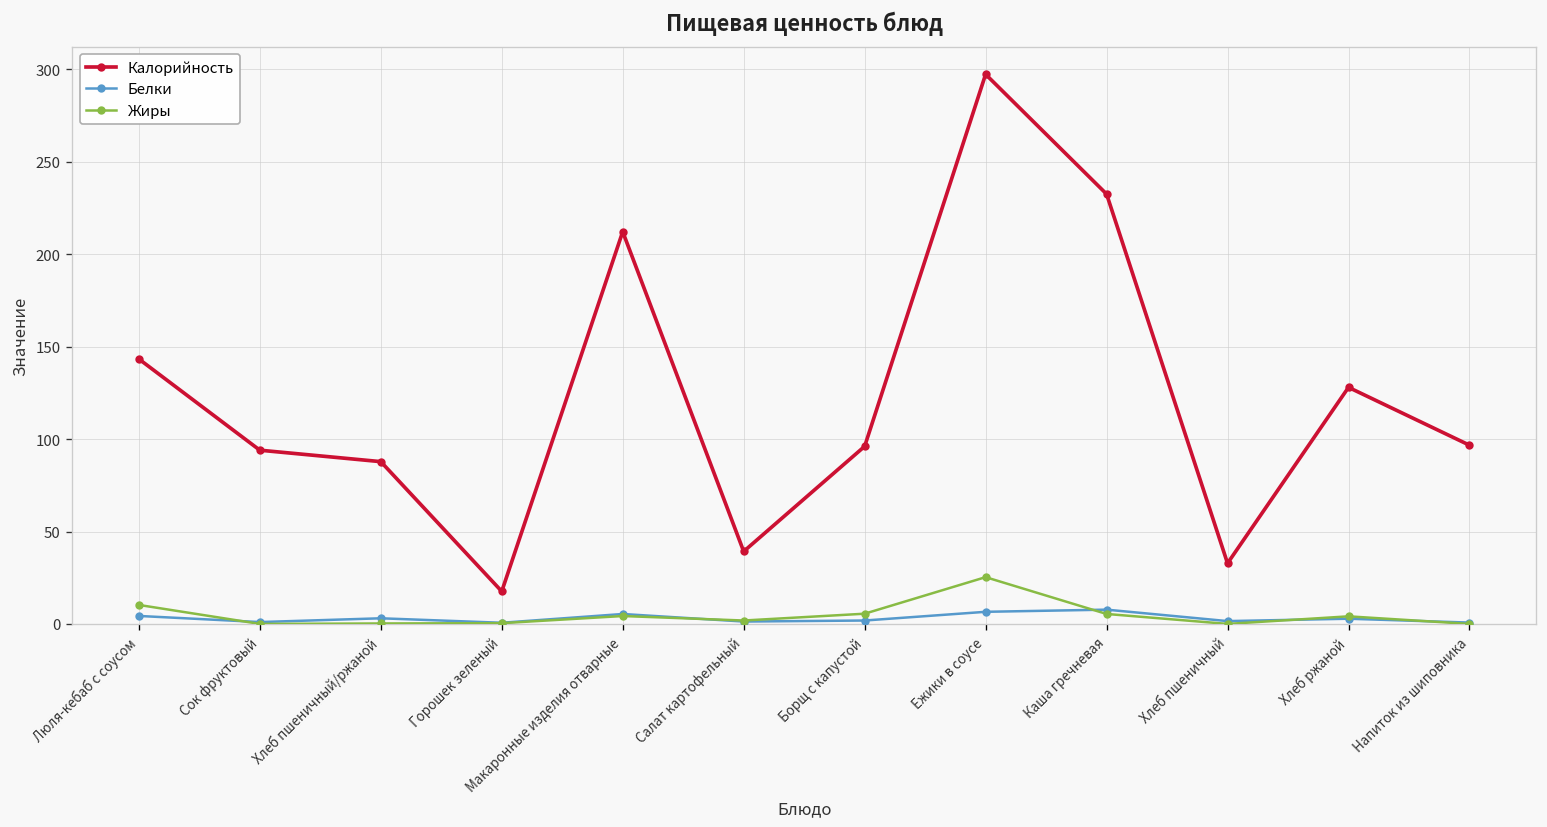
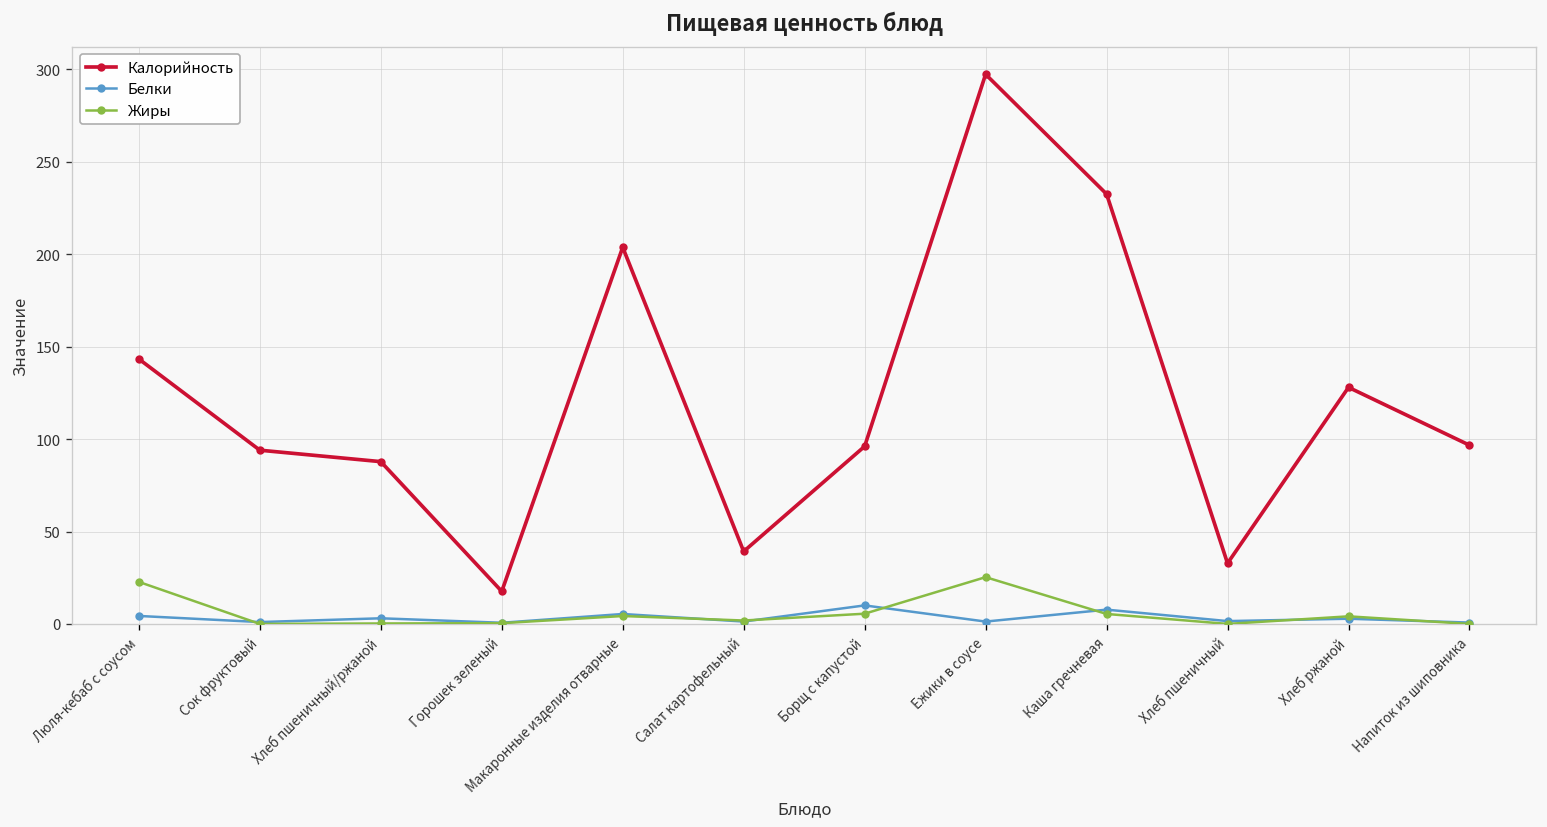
Жиры, Люля-кебаб с соусом: 10 -> 23
Калорийность, Макаронные изделия отварные: 212 -> 204
Белки, Борщ с капустой: 2 -> 10
Белки, Ежики в соусе: 7 -> 1
